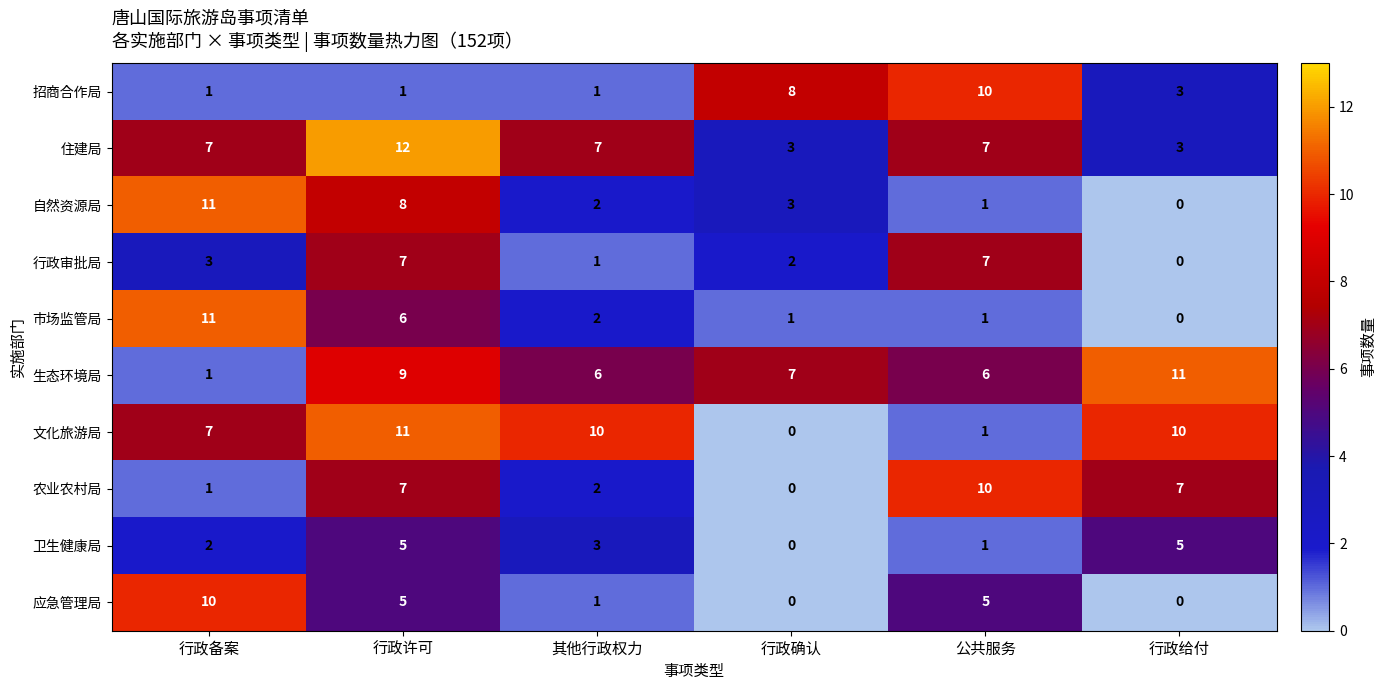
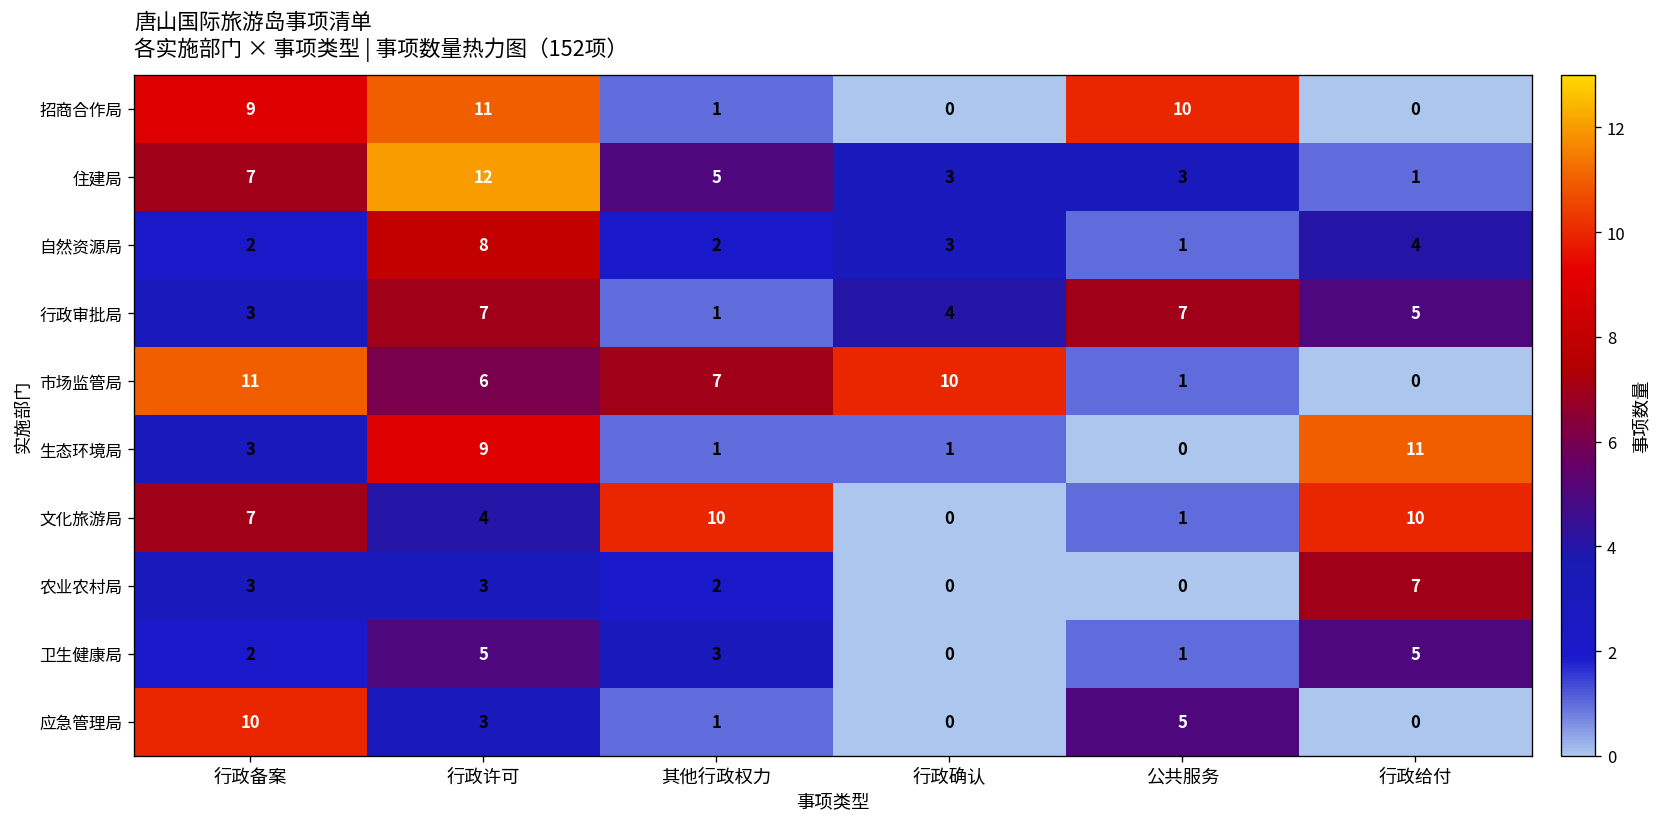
招商合作局, 行政备案: 1 -> 9
招商合作局, 行政许可: 1 -> 11
招商合作局, 行政确认: 8 -> 0
招商合作局, 行政给付: 3 -> 0
住建局, 其他行政权力: 7 -> 5
住建局, 公共服务: 7 -> 3
住建局, 行政给付: 3 -> 1
自然资源局, 行政备案: 11 -> 2
自然资源局, 行政给付: 0 -> 4
行政审批局, 行政确认: 2 -> 4
行政审批局, 行政给付: 0 -> 5
市场监管局, 其他行政权力: 2 -> 7
市场监管局, 行政确认: 1 -> 10
生态环境局, 行政备案: 1 -> 3
生态环境局, 其他行政权力: 6 -> 1
生态环境局, 行政确认: 7 -> 1
生态环境局, 公共服务: 6 -> 0
文化旅游局, 行政许可: 11 -> 4
农业农村局, 行政备案: 1 -> 3
农业农村局, 行政许可: 7 -> 3
农业农村局, 公共服务: 10 -> 0
应急管理局, 行政许可: 5 -> 3
